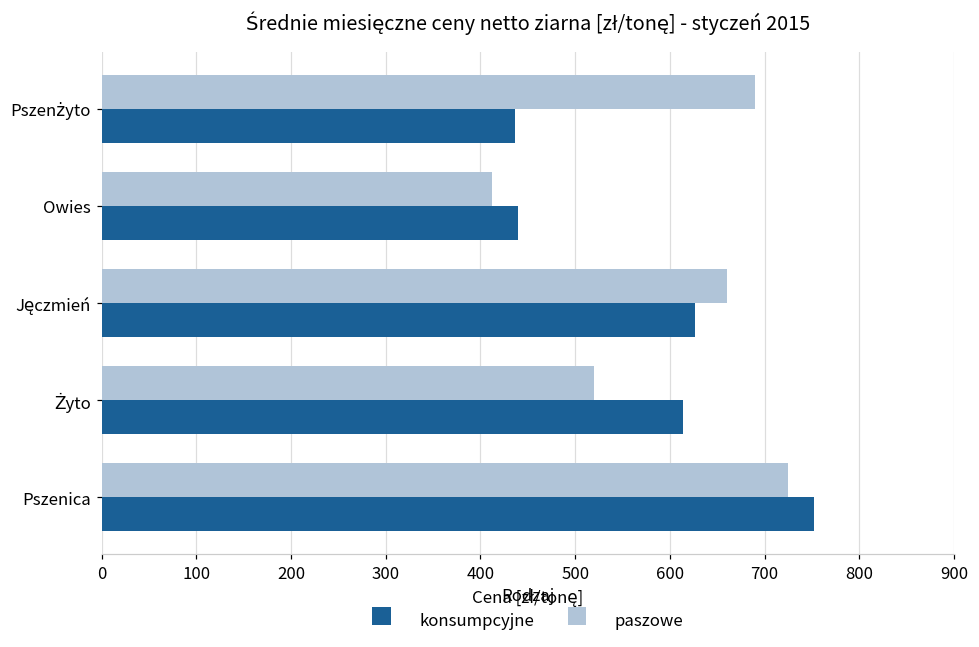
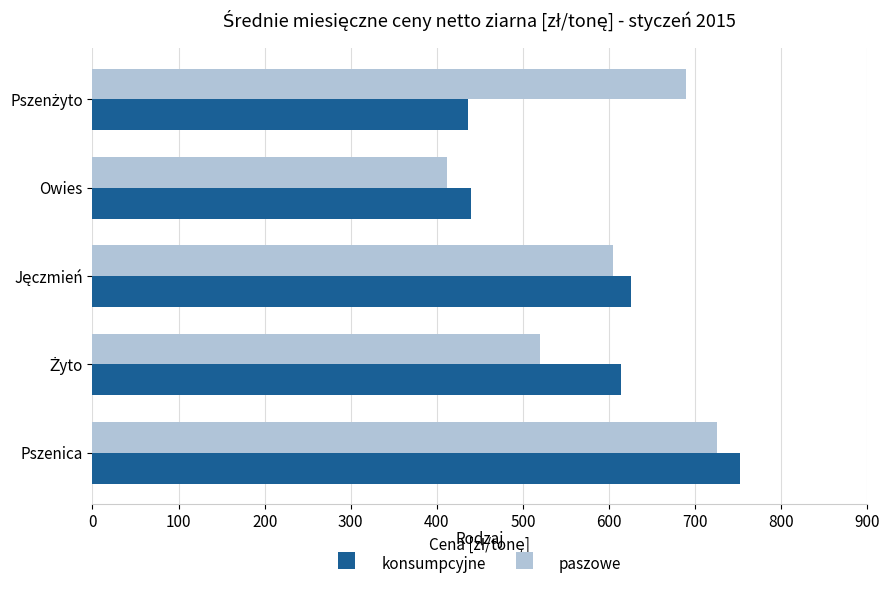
paszowe, Jęczmień: 660 -> 600
